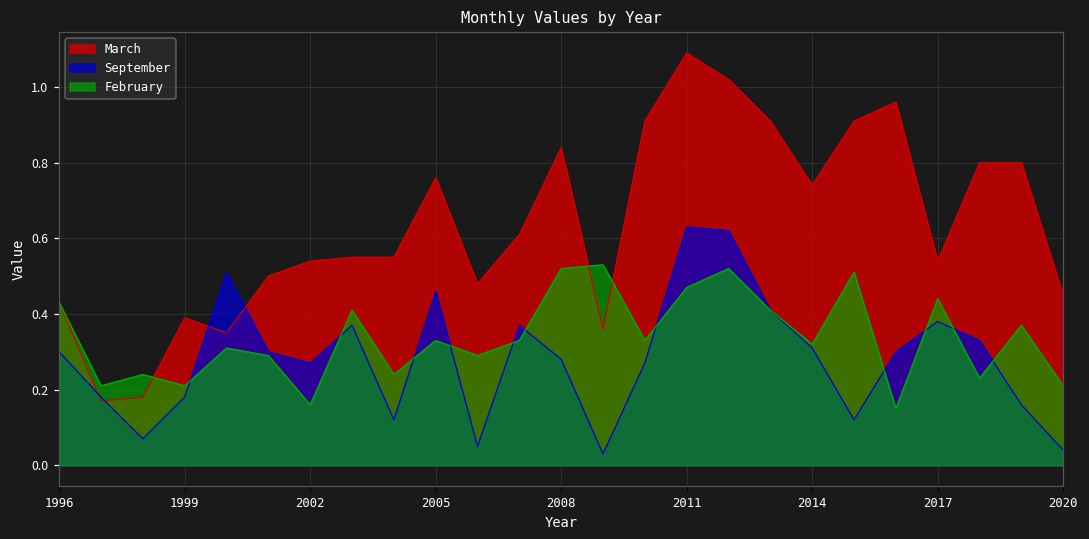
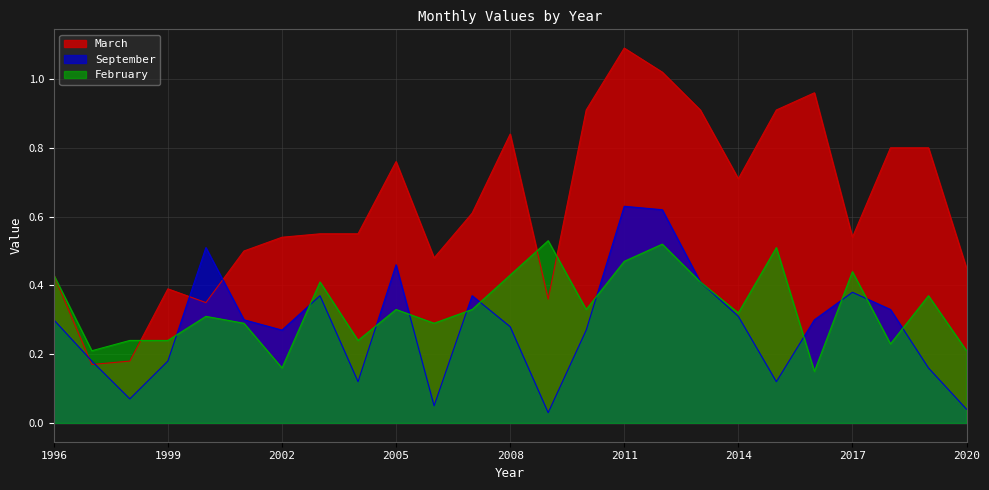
February, 1999: 0.21 -> 0.24
February, 2008: 0.52 -> 0.43
March, 2014: 0.74 -> 0.71
